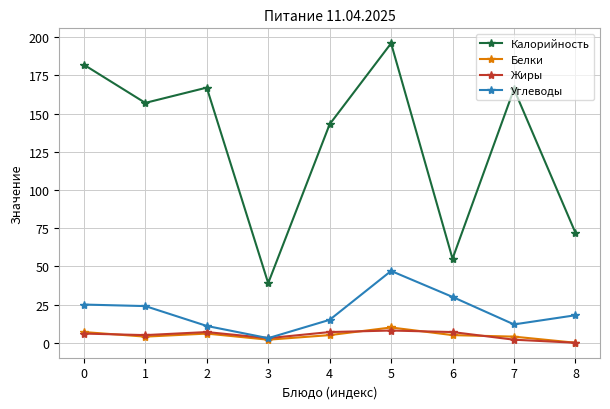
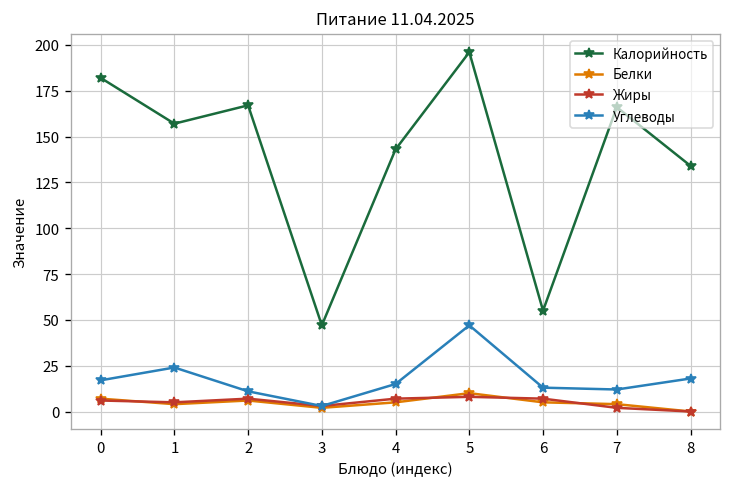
Углеводы, 0: 25 -> 17
Калорийность, 3: 39 -> 47
Углеводы, 6: 30 -> 13
Калорийность, 8: 72 -> 134
